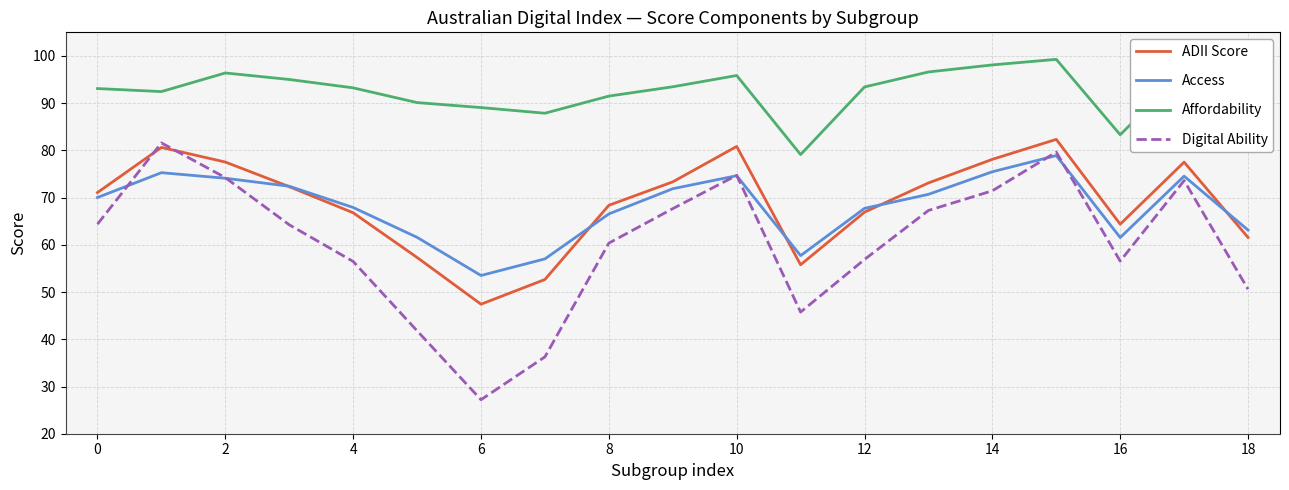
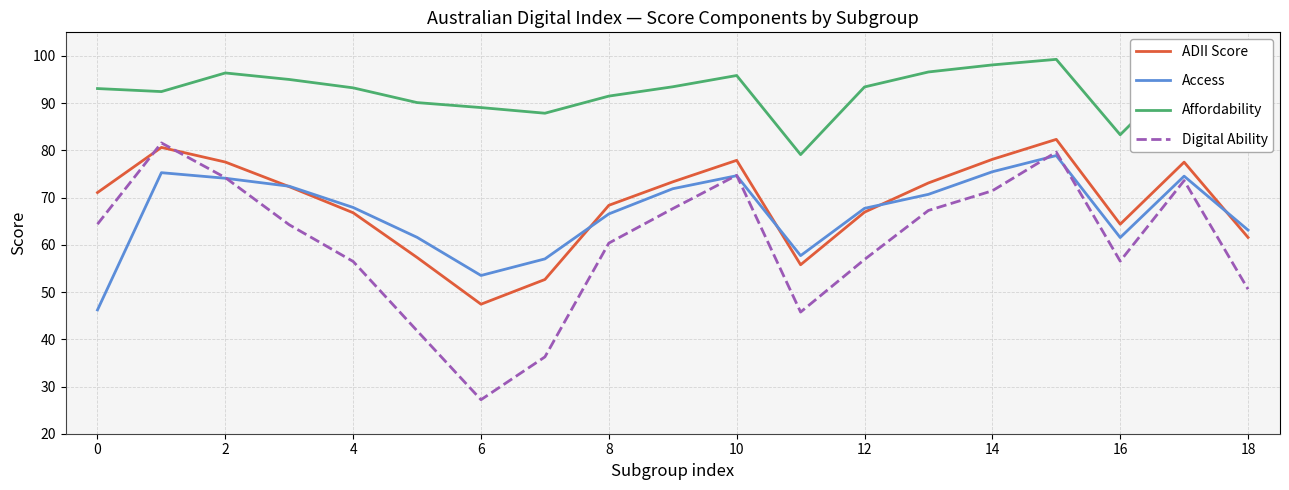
Access, 0: 70 -> 46
ADII Score, 10: 81 -> 78
